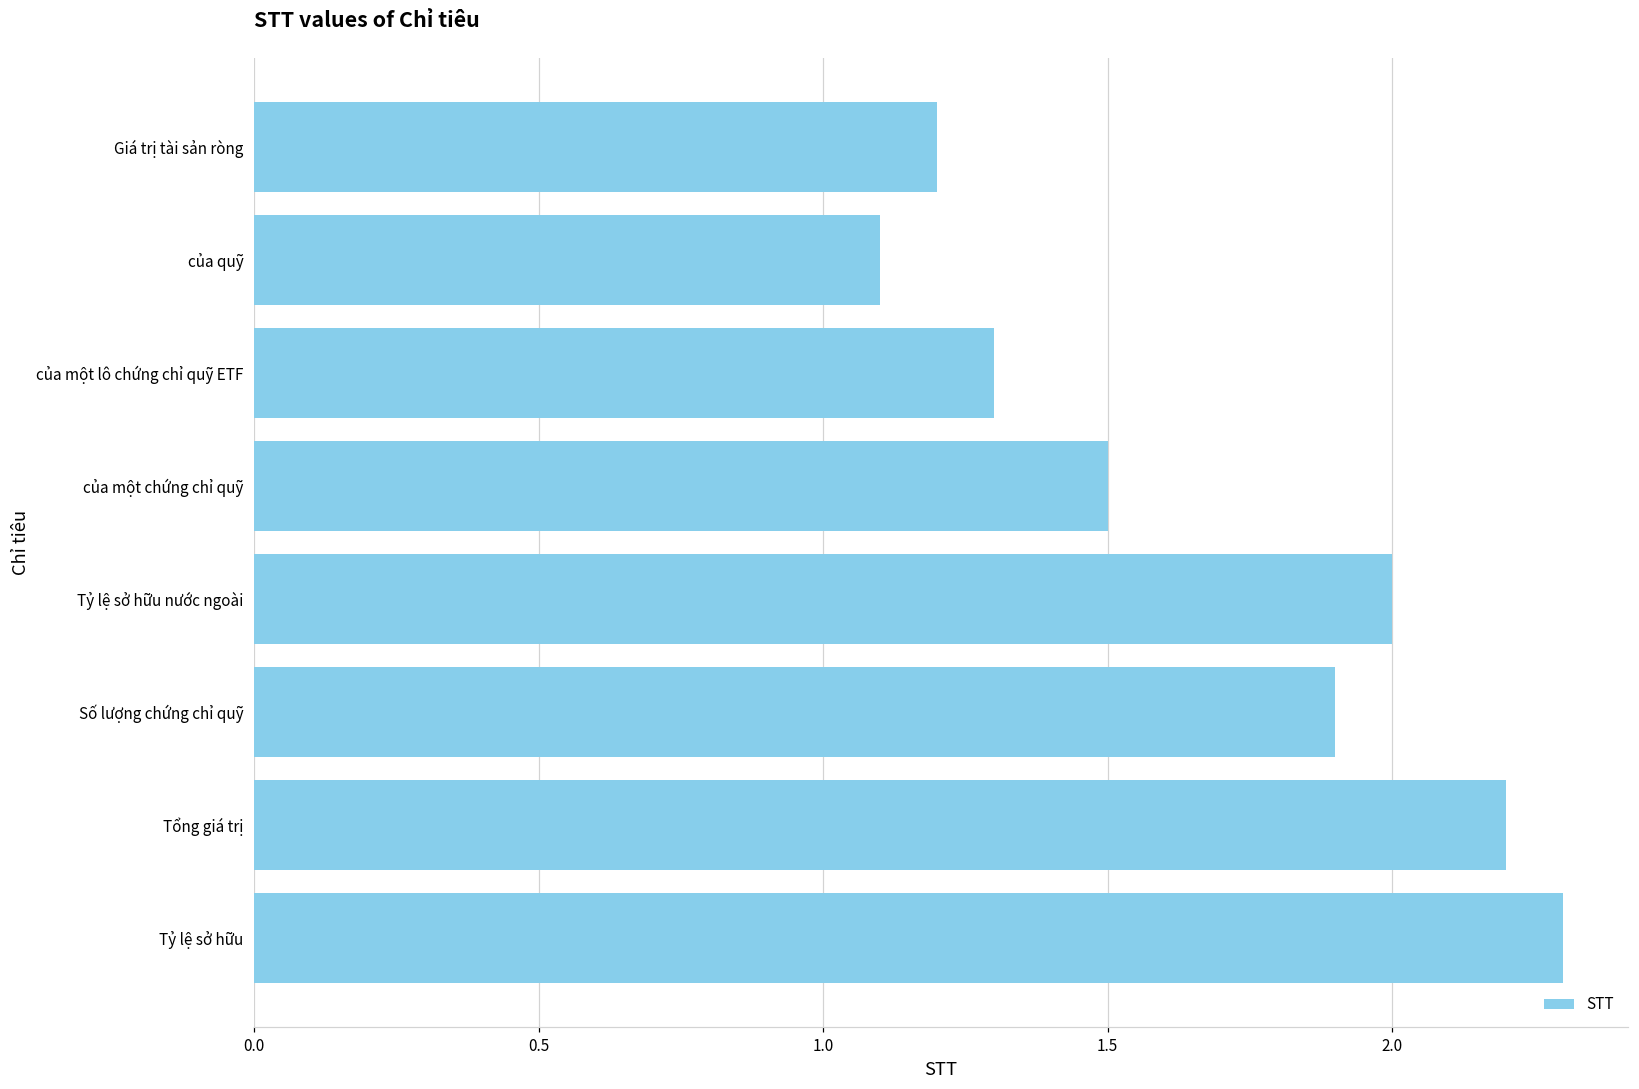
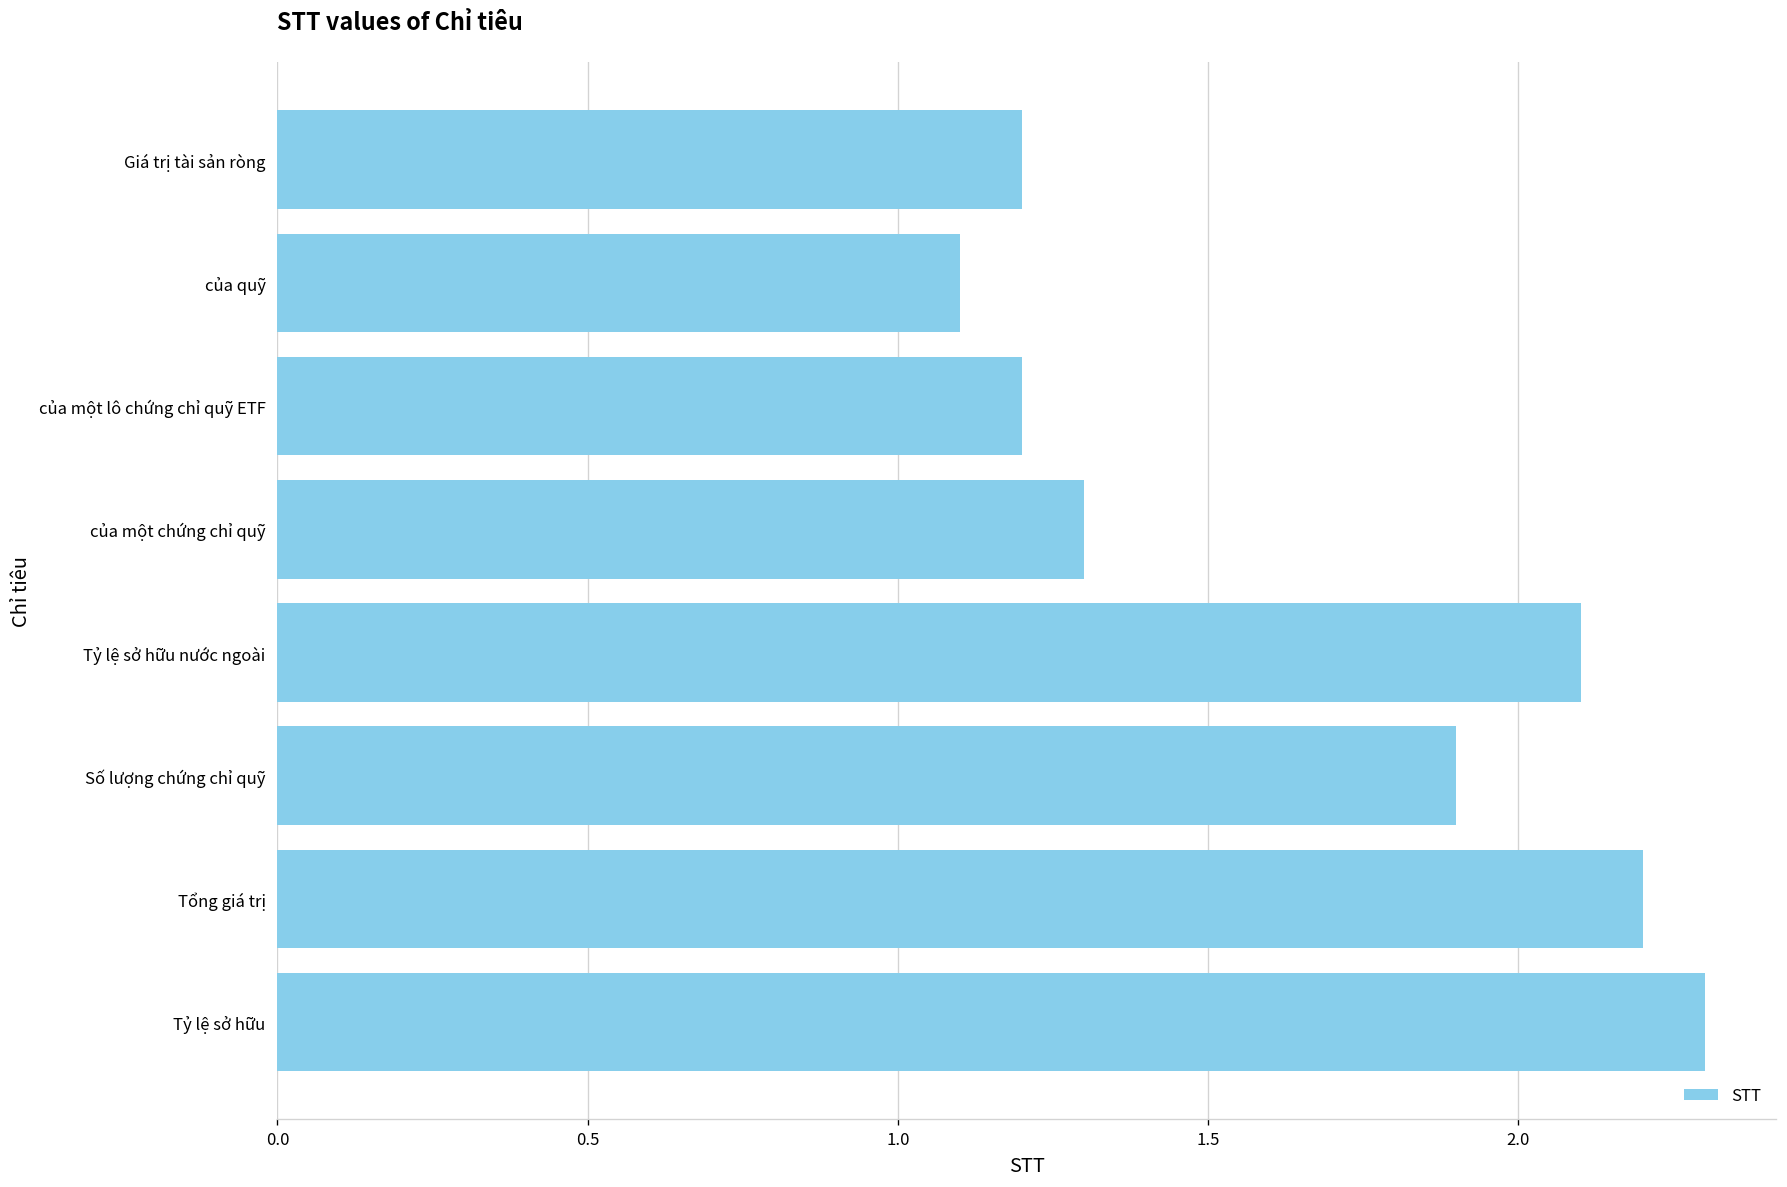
của một lô chứng chỉ quỹ ETF: 1.3 -> 1.2
của một chứng chỉ quỹ: 1.5 -> 1.3
Tỷ lệ sở hữu nước ngoài: 2.0 -> 2.1
